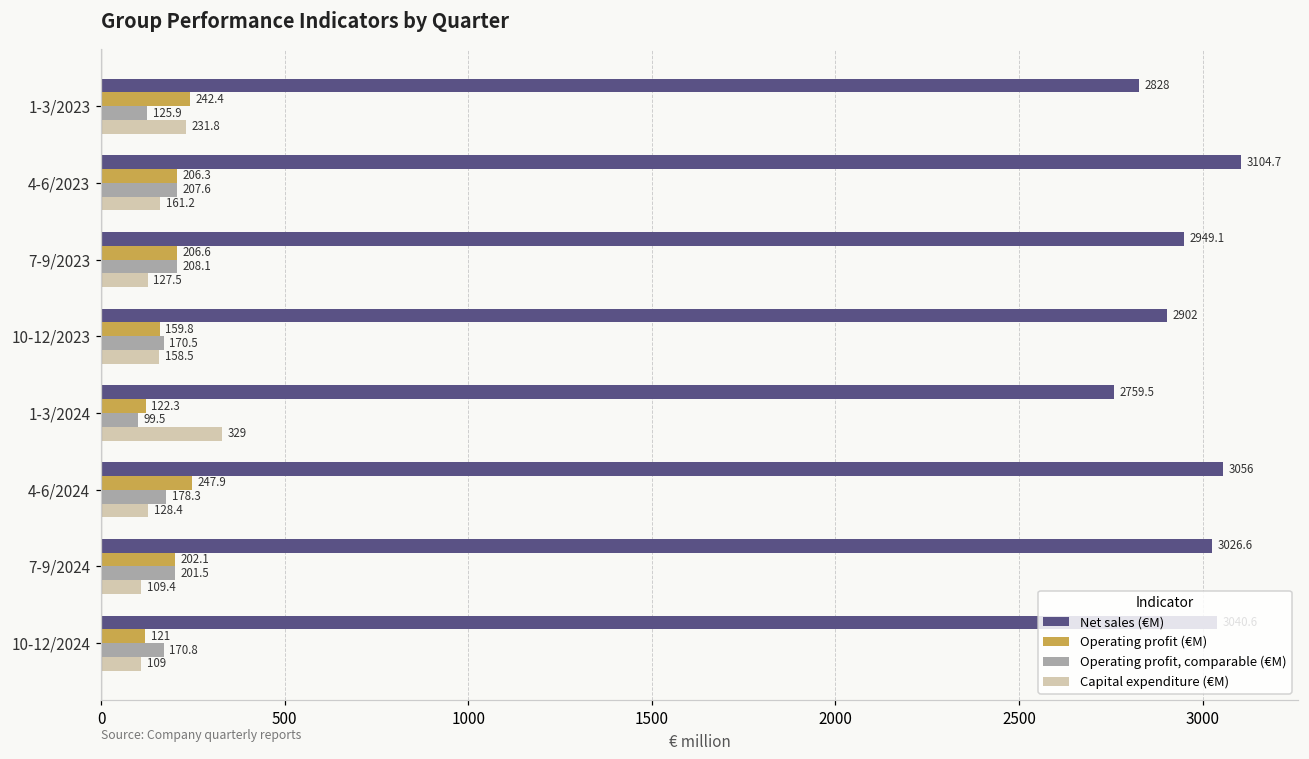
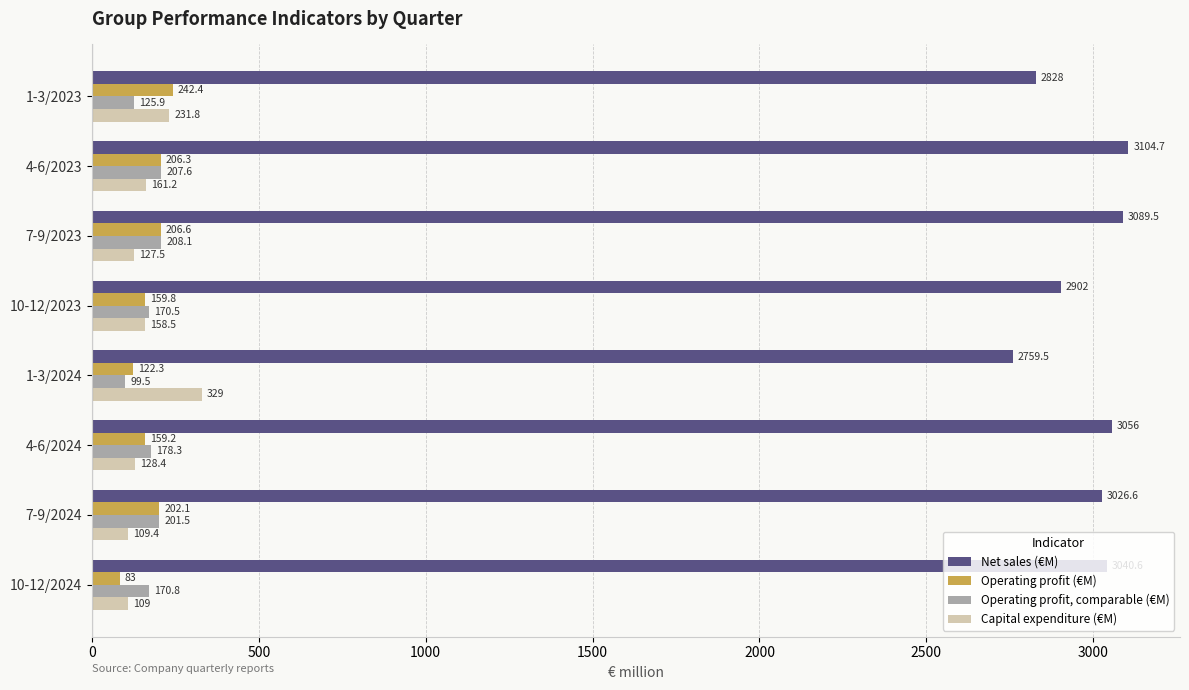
Net sales (€M), 7-9/2023: 2949.1 -> 3089.5
Operating profit (€M), 4-6/2024: 247.9 -> 159.2
Operating profit (€M), 10-12/2024: 121 -> 83
